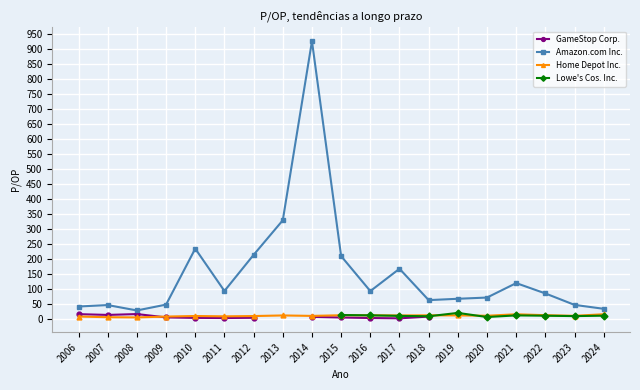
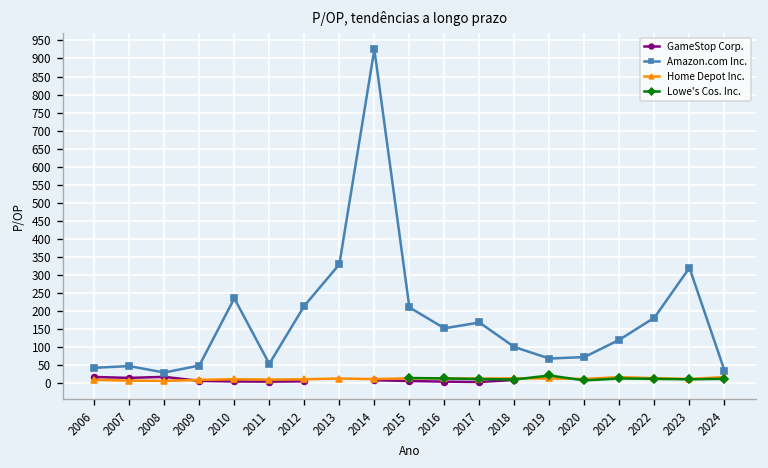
Amazon.com Inc., 2011: 90 -> 50
Amazon.com Inc., 2016: 90 -> 150
Amazon.com Inc., 2018: 60 -> 100
Amazon.com Inc., 2022: 90 -> 180
Amazon.com Inc., 2023: 50 -> 320
